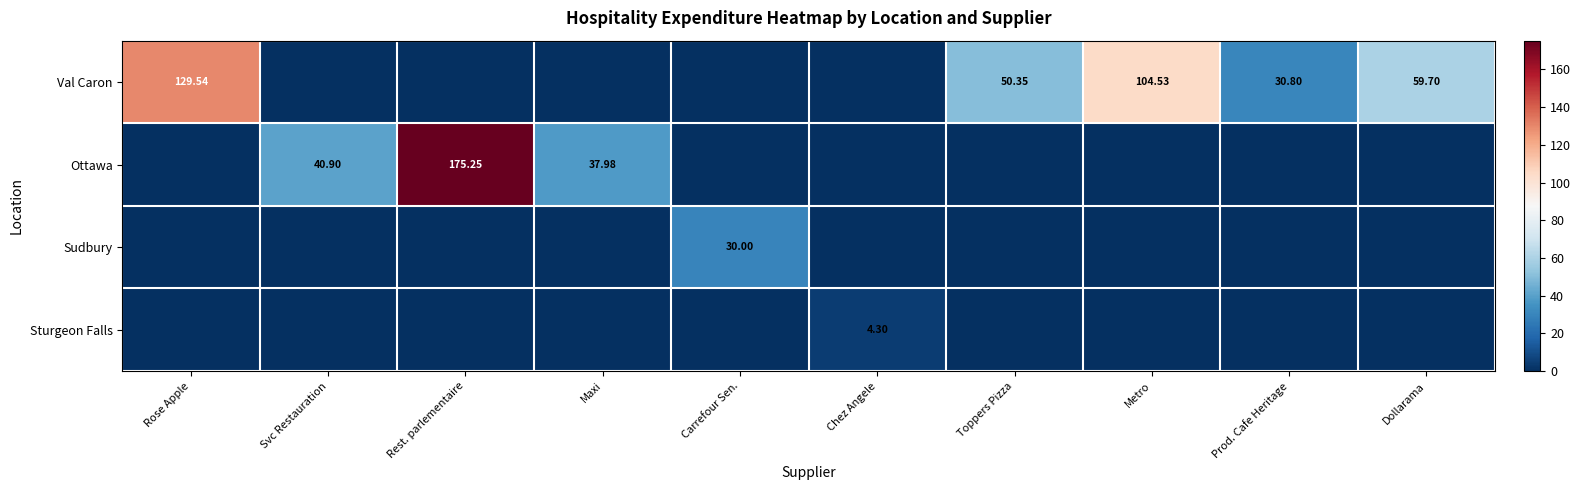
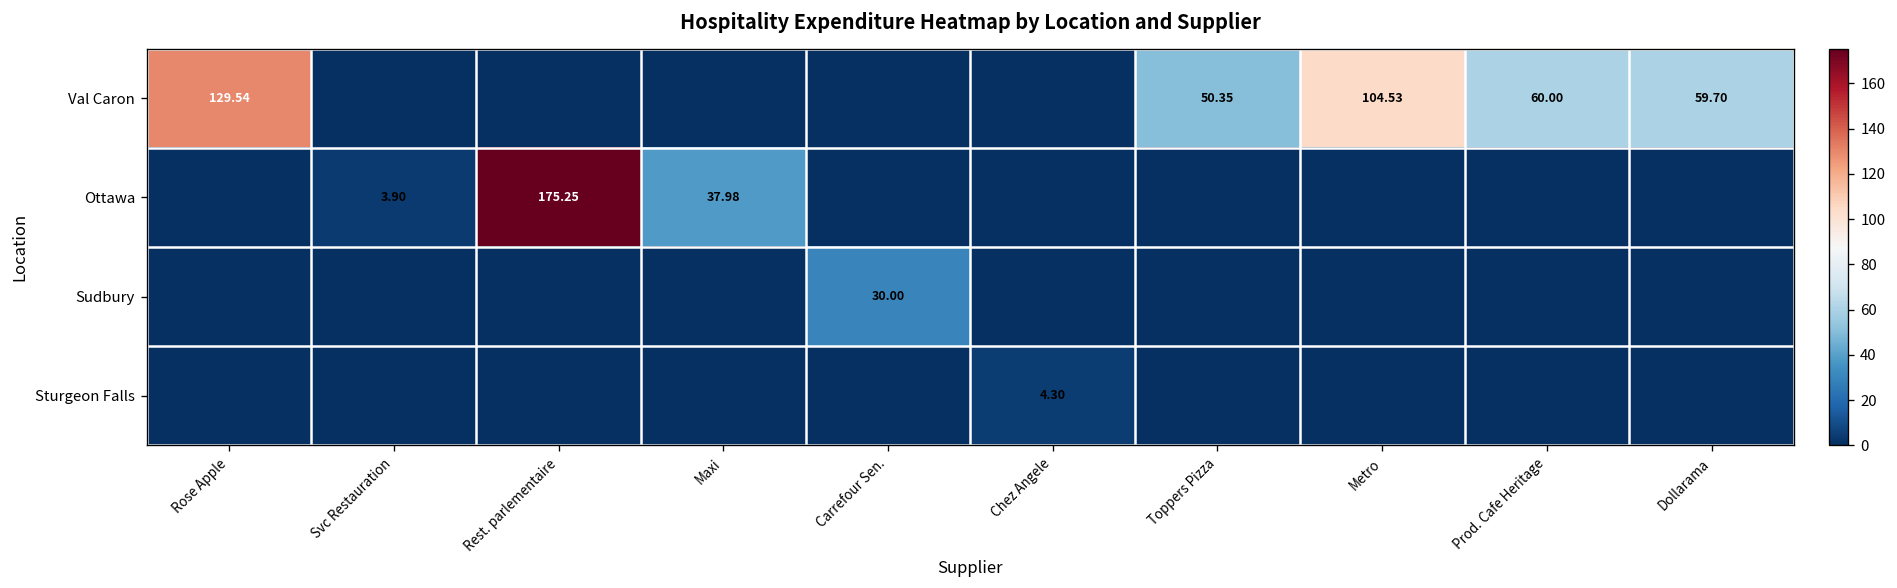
Val Caron, Prod. Cafe Heritage: 30.80 -> 60.00
Ottawa, Svc Restauration: 40.90 -> 3.90
